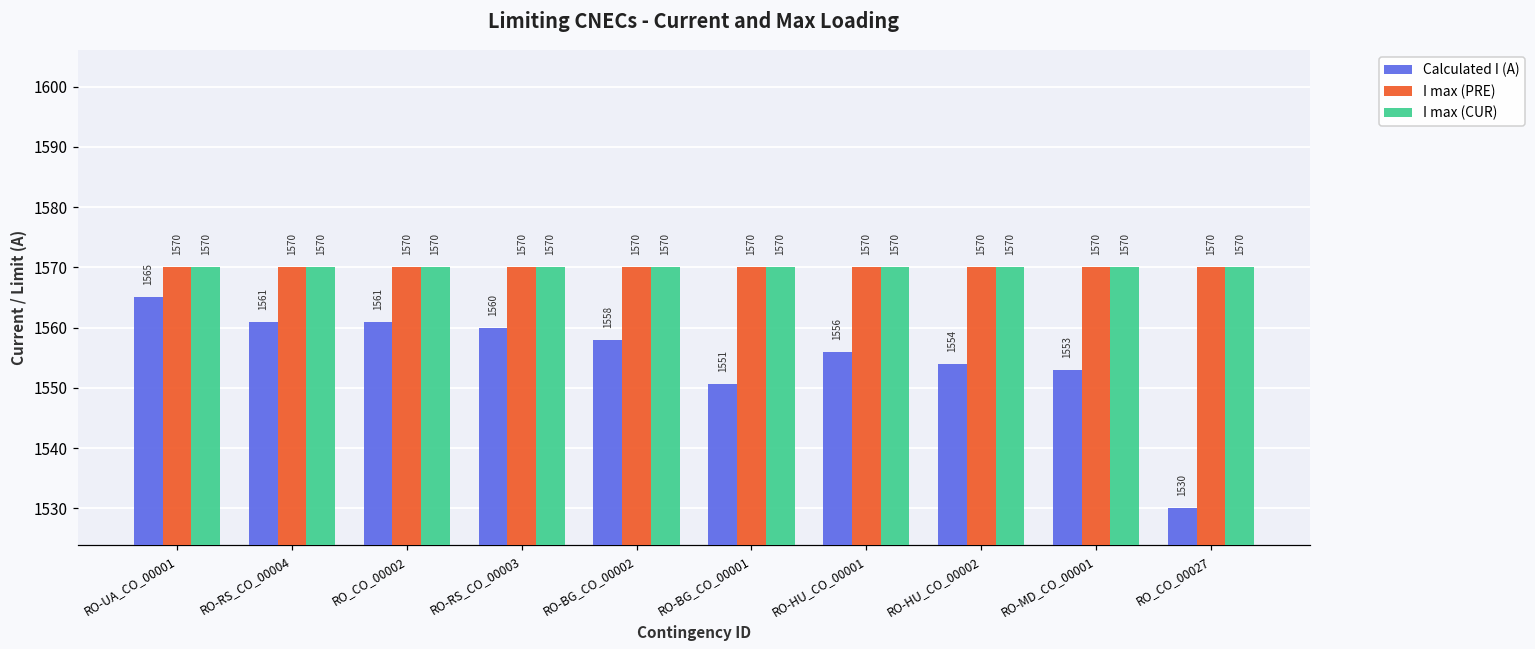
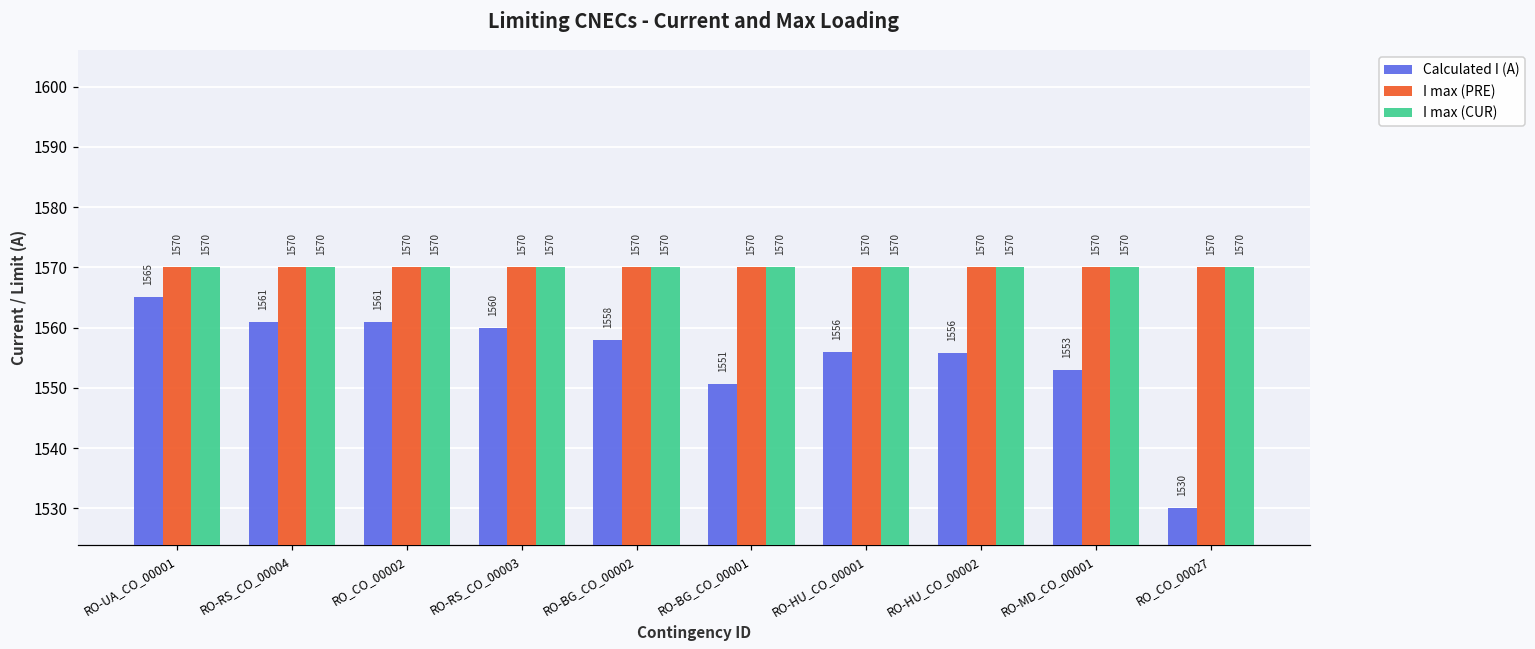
Calculated I (A), RO-HU_CO_00002: 1554 -> 1556
